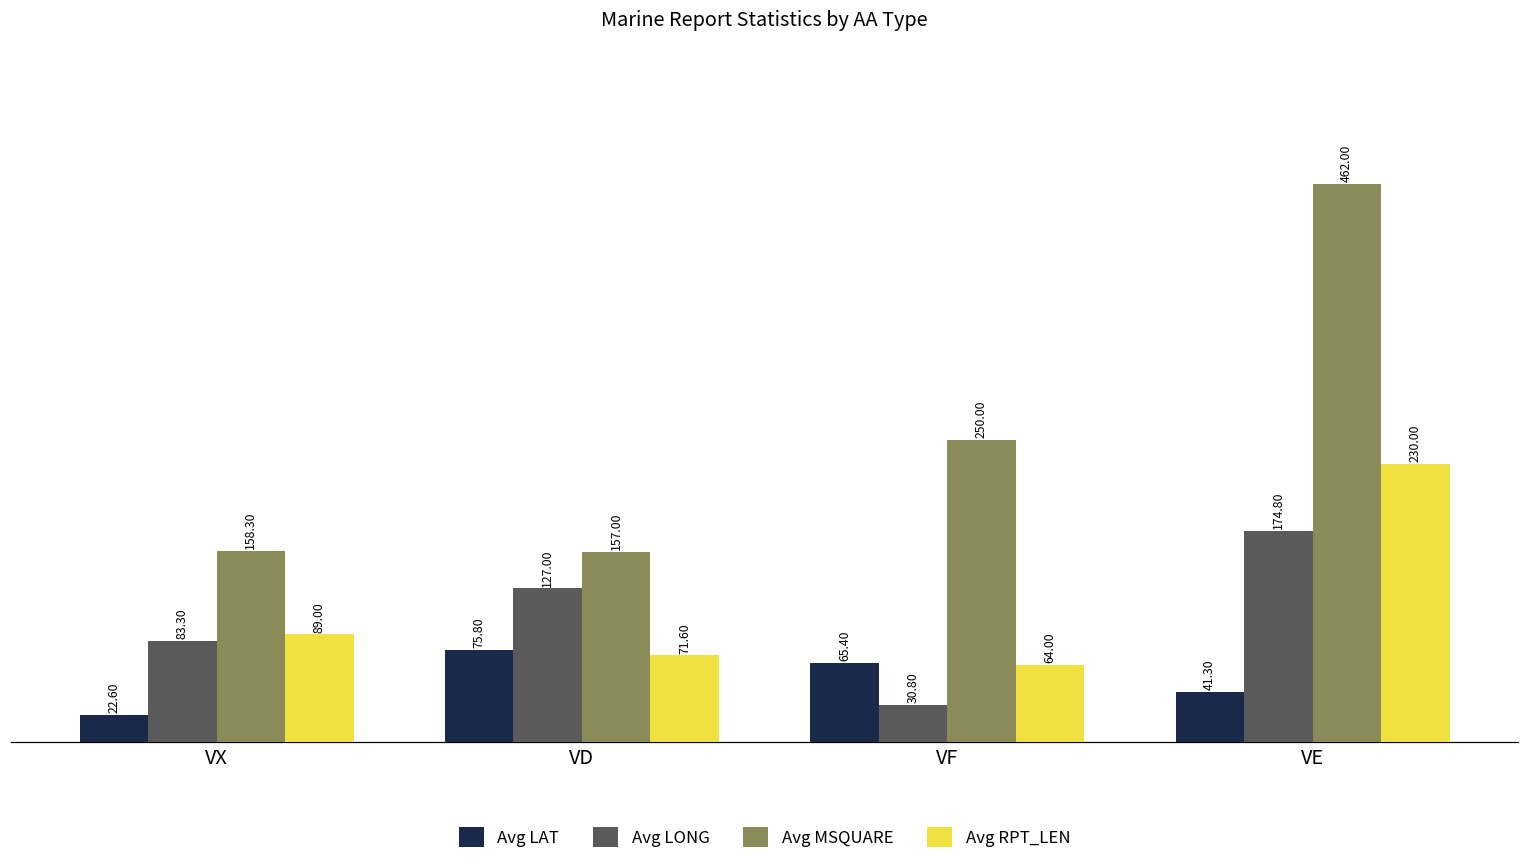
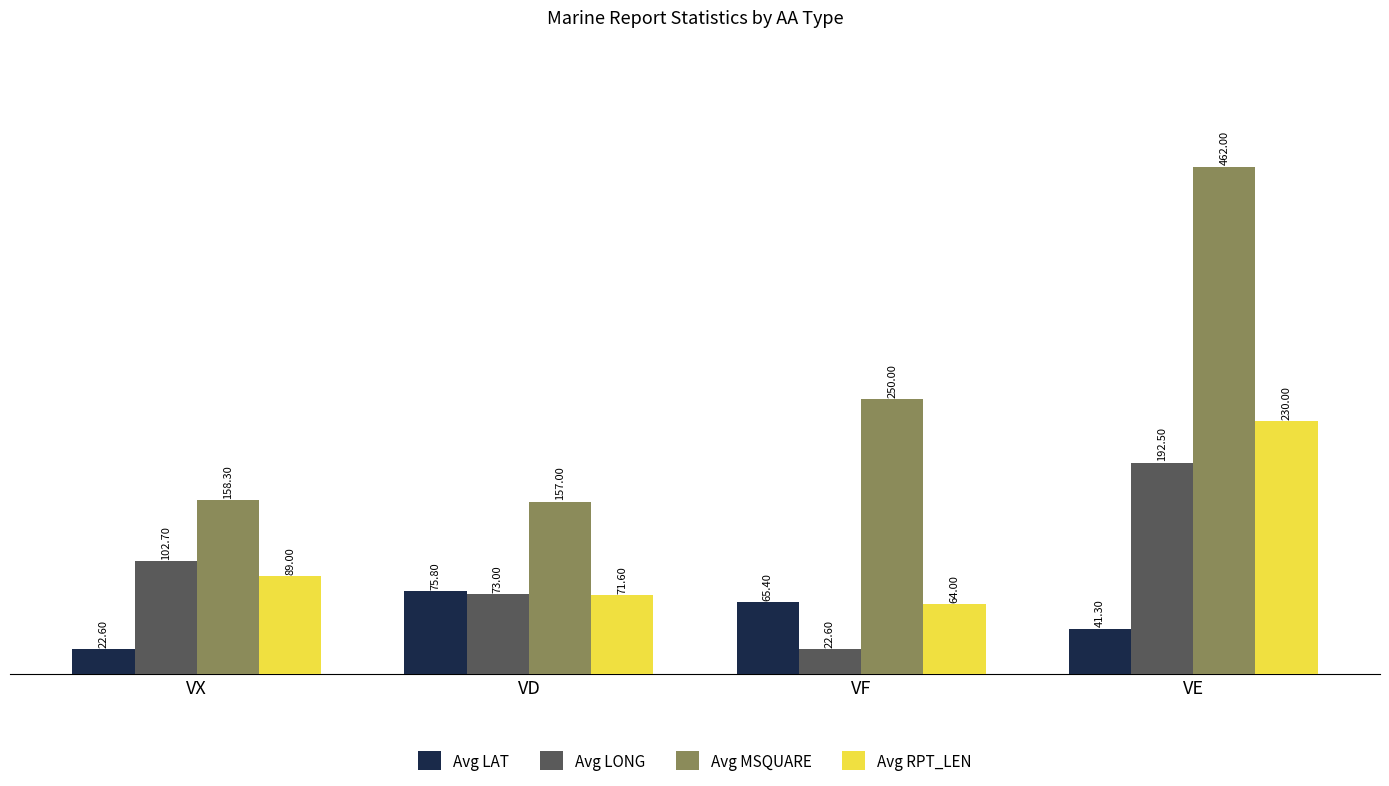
Avg LONG, VX: 83.30 -> 102.70
Avg LONG, VD: 127.00 -> 73.00
Avg LONG, VF: 30.80 -> 22.60
Avg LONG, VE: 174.80 -> 192.50
